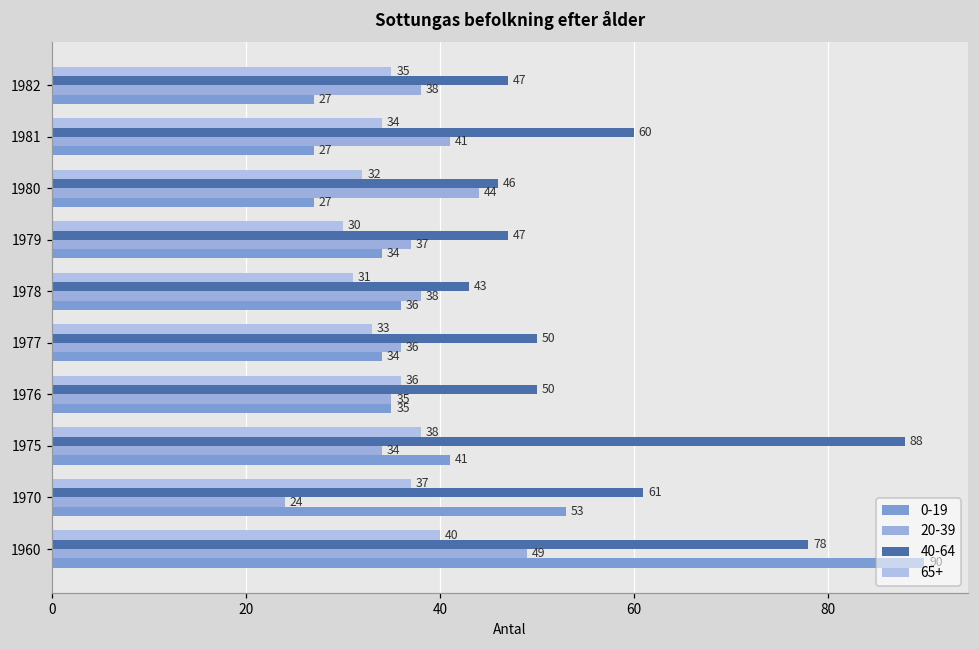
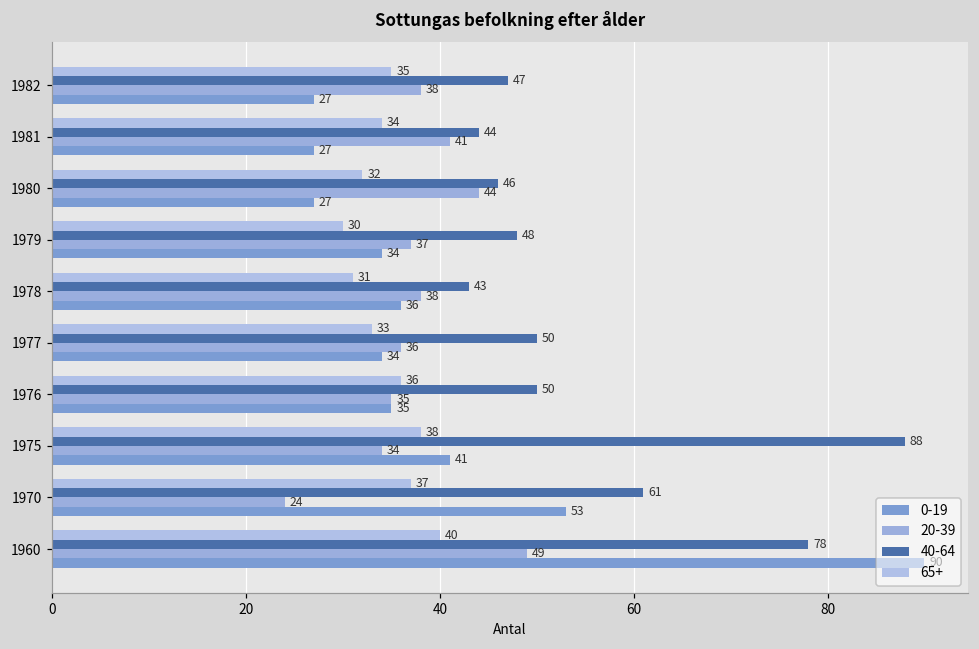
40-64, 1981: 60 -> 44
40-64, 1979: 47 -> 48
